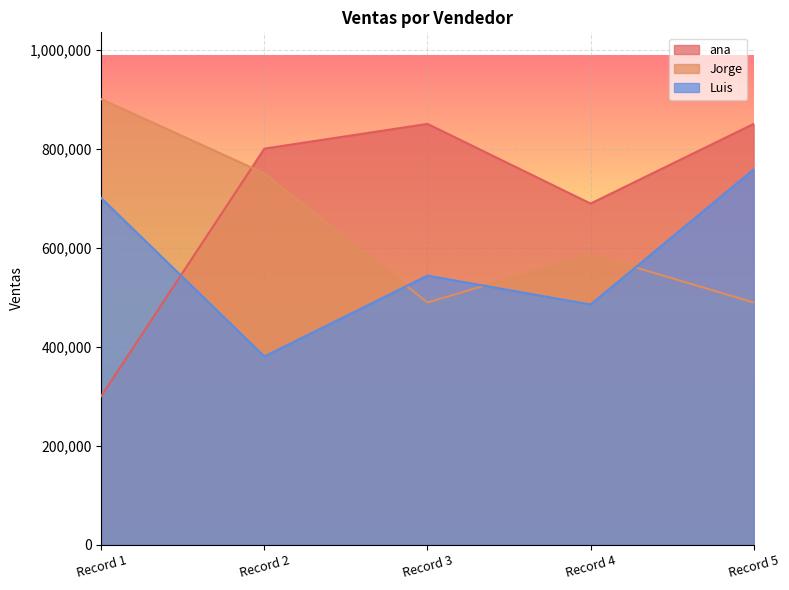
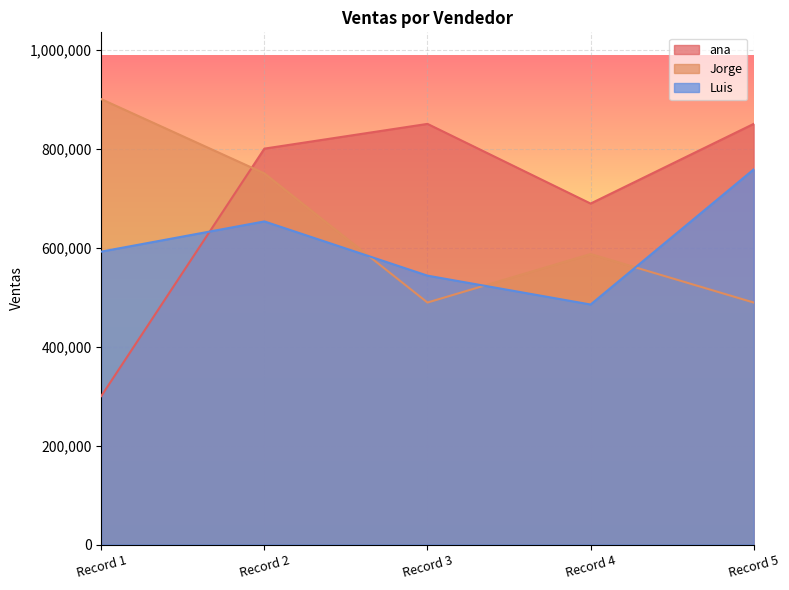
Luis, Record 1: 700,000 -> 590,000
Luis, Record 2: 380,000 -> 650,000
